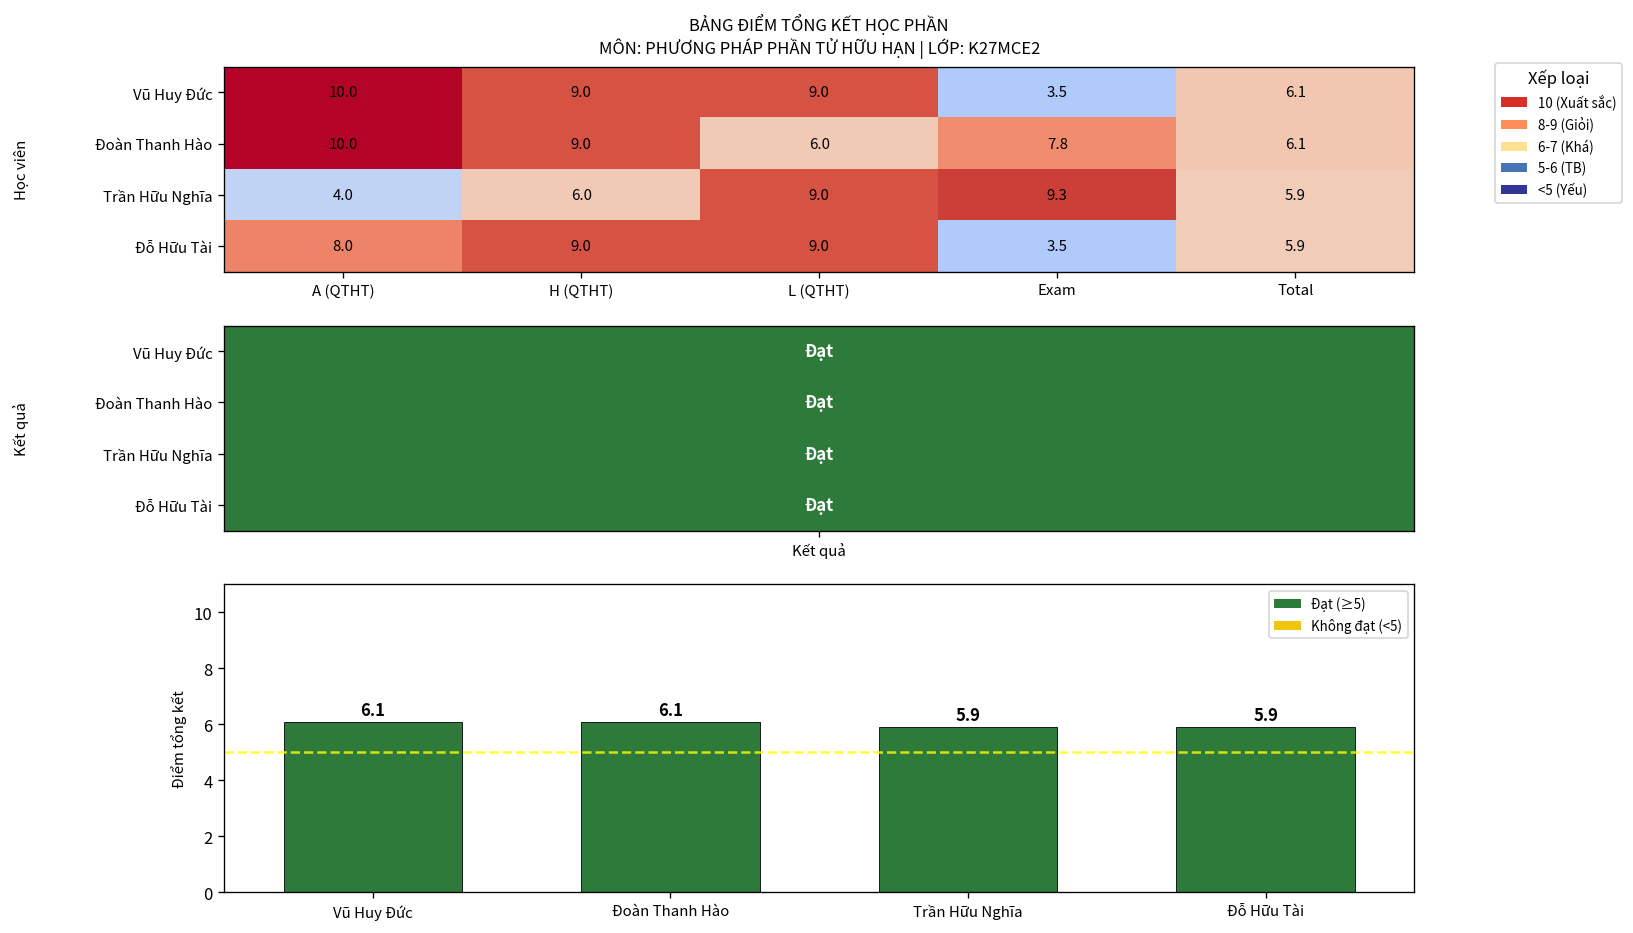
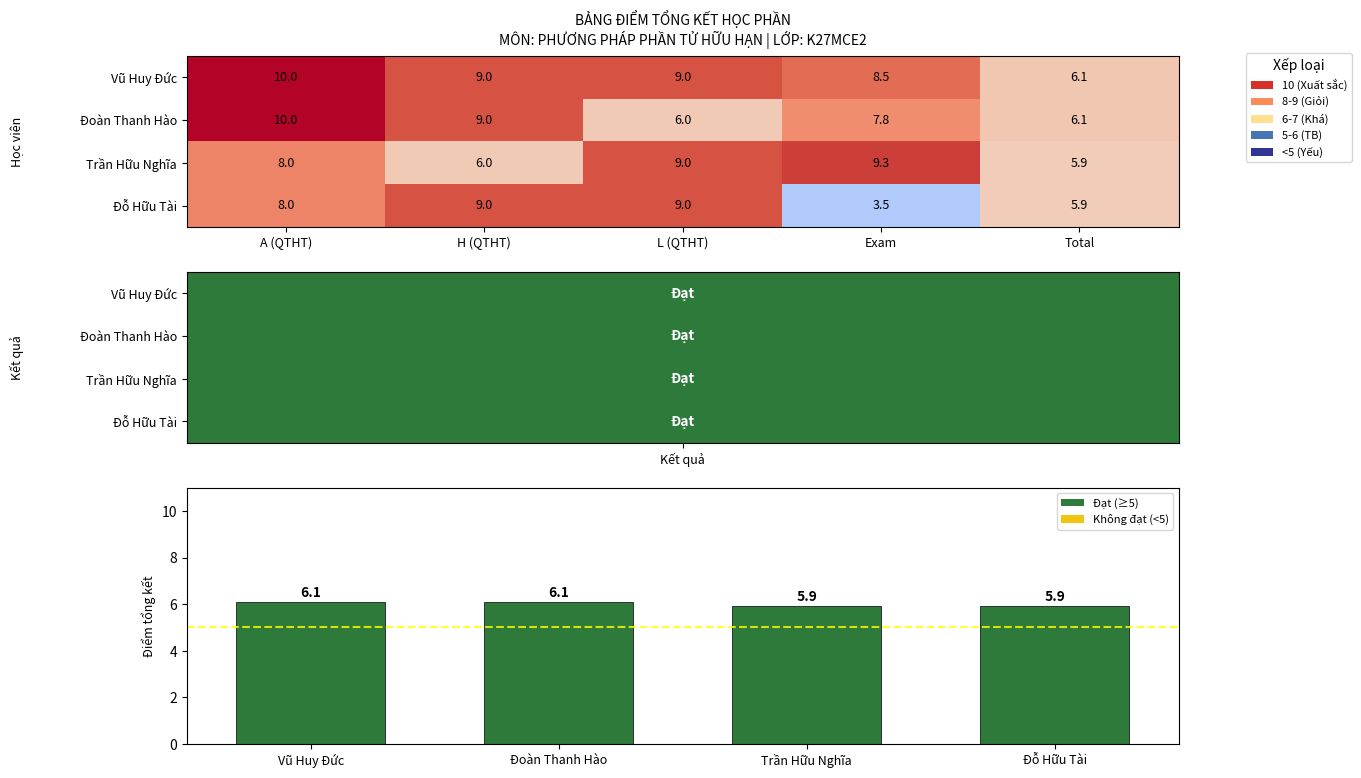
BẢNG ĐIỂM TỔNG KẾT HỌC PHẦN MÔN: PHƯƠNG PHÁP PHẦN TỬ HỮU HẠN | LỚP: K27MCE2, Vũ Huy Đức, Exam: 3.5 -> 8.5
BẢNG ĐIỂM TỔNG KẾT HỌC PHẦN MÔN: PHƯƠNG PHÁP PHẦN TỬ HỮU HẠN | LỚP: K27MCE2, Trần Hữu Nghĩa, A (QTHT): 4.0 -> 8.0
